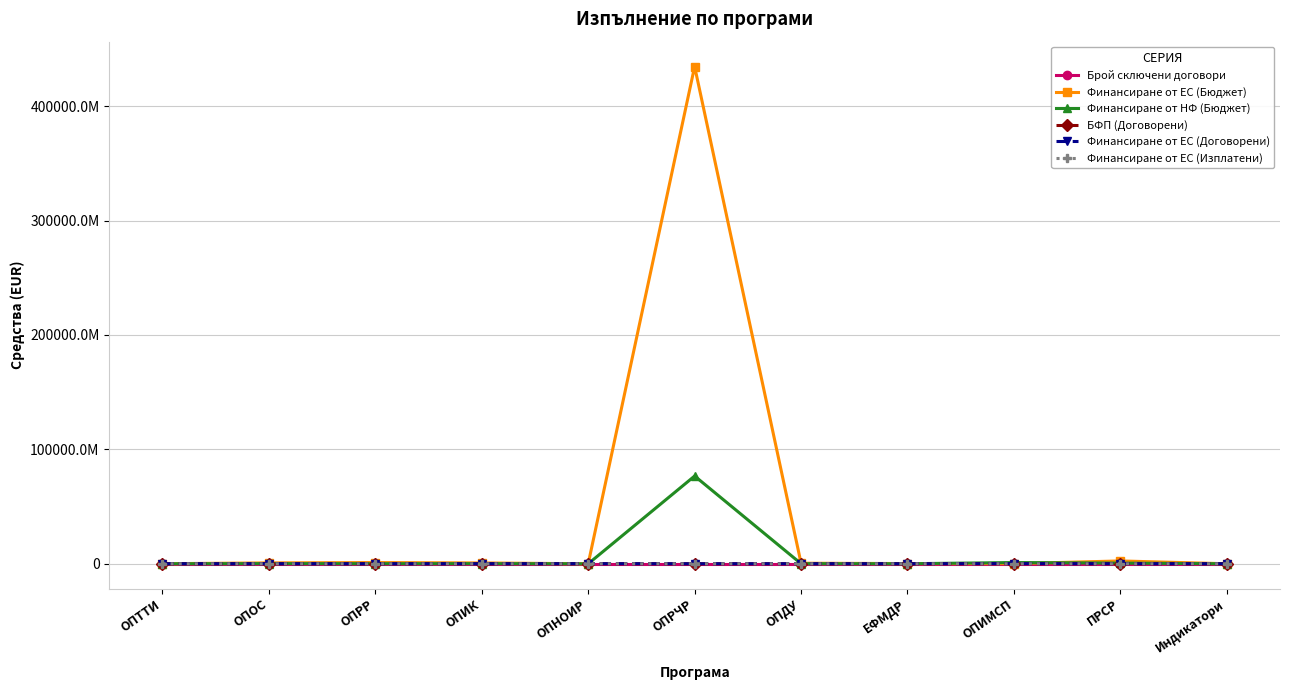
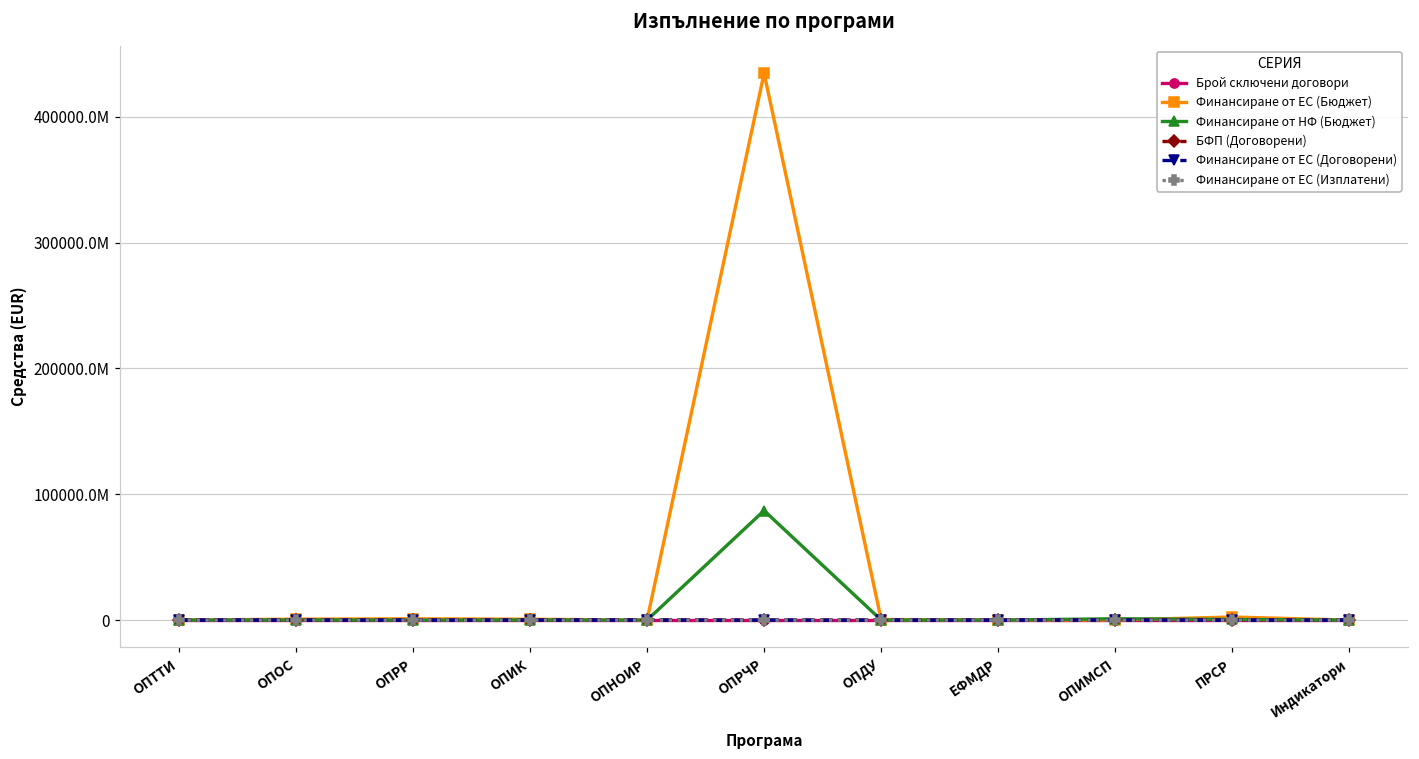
Финансиране от НФ (Бюджет), ОПРЧР: 77000000000 -> 87000000000
